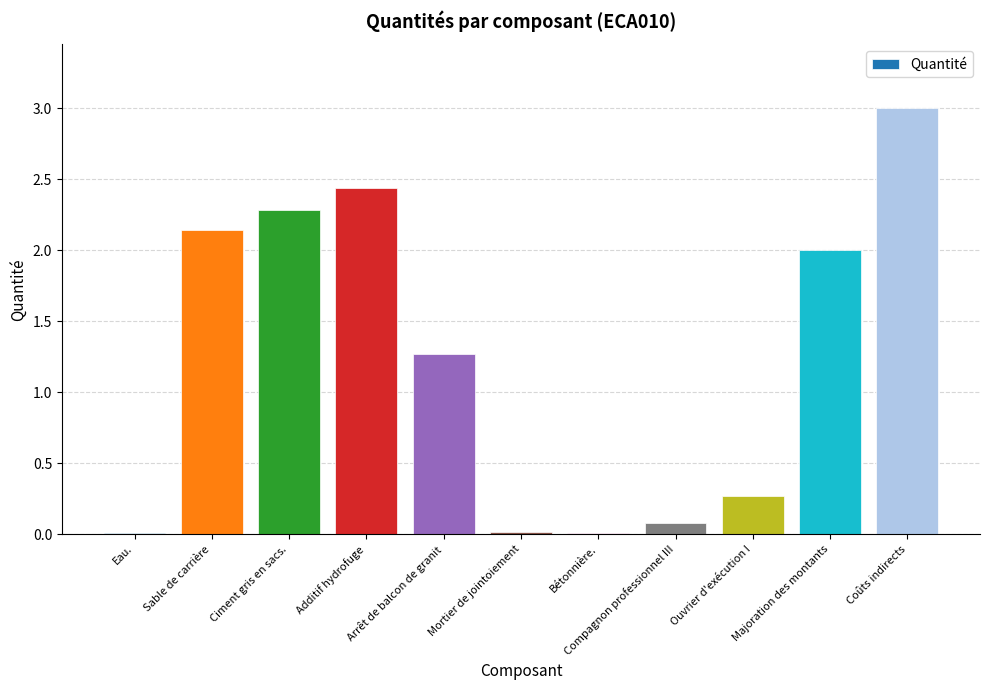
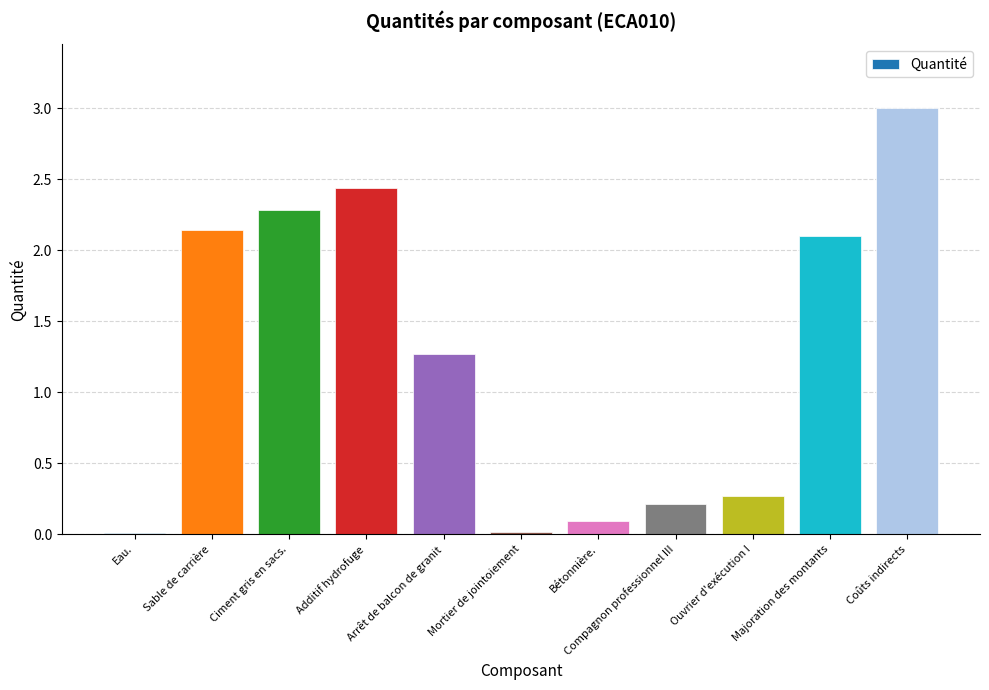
Bétonnière.: 0.01 -> 0.10
Compagnon professionnel III: 0.08 -> 0.21
Majoration des montants: 2.0 -> 2.1
